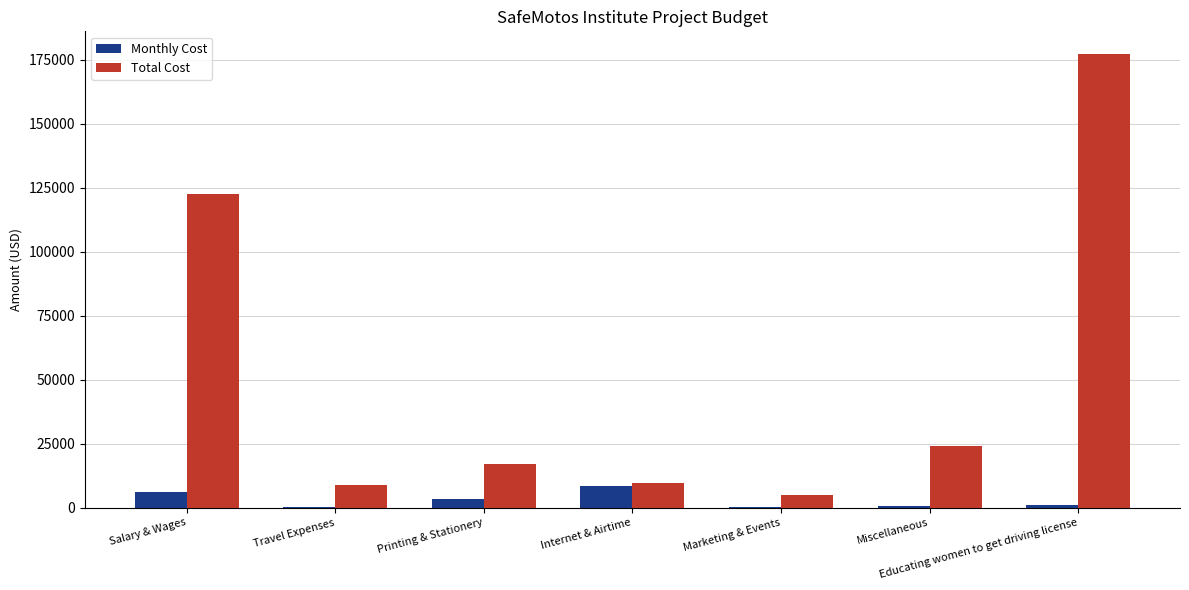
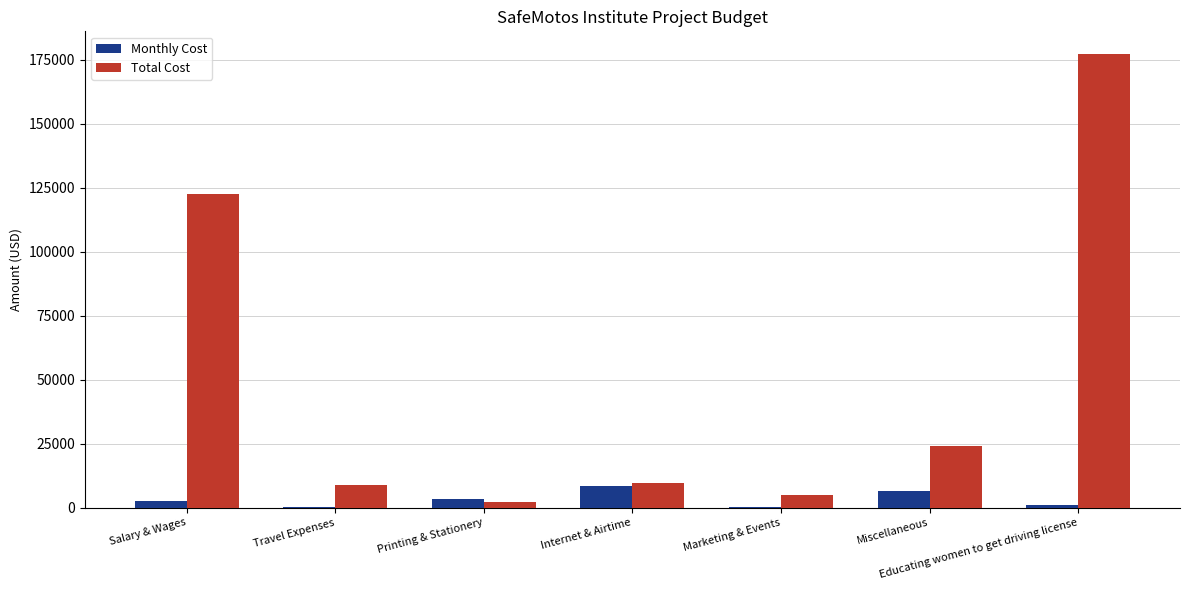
Monthly Cost, Salary & Wages: 6000 -> 3000
Total Cost, Printing & Stationery: 17000 -> 2000
Monthly Cost, Miscellaneous: 1000 -> 7000
